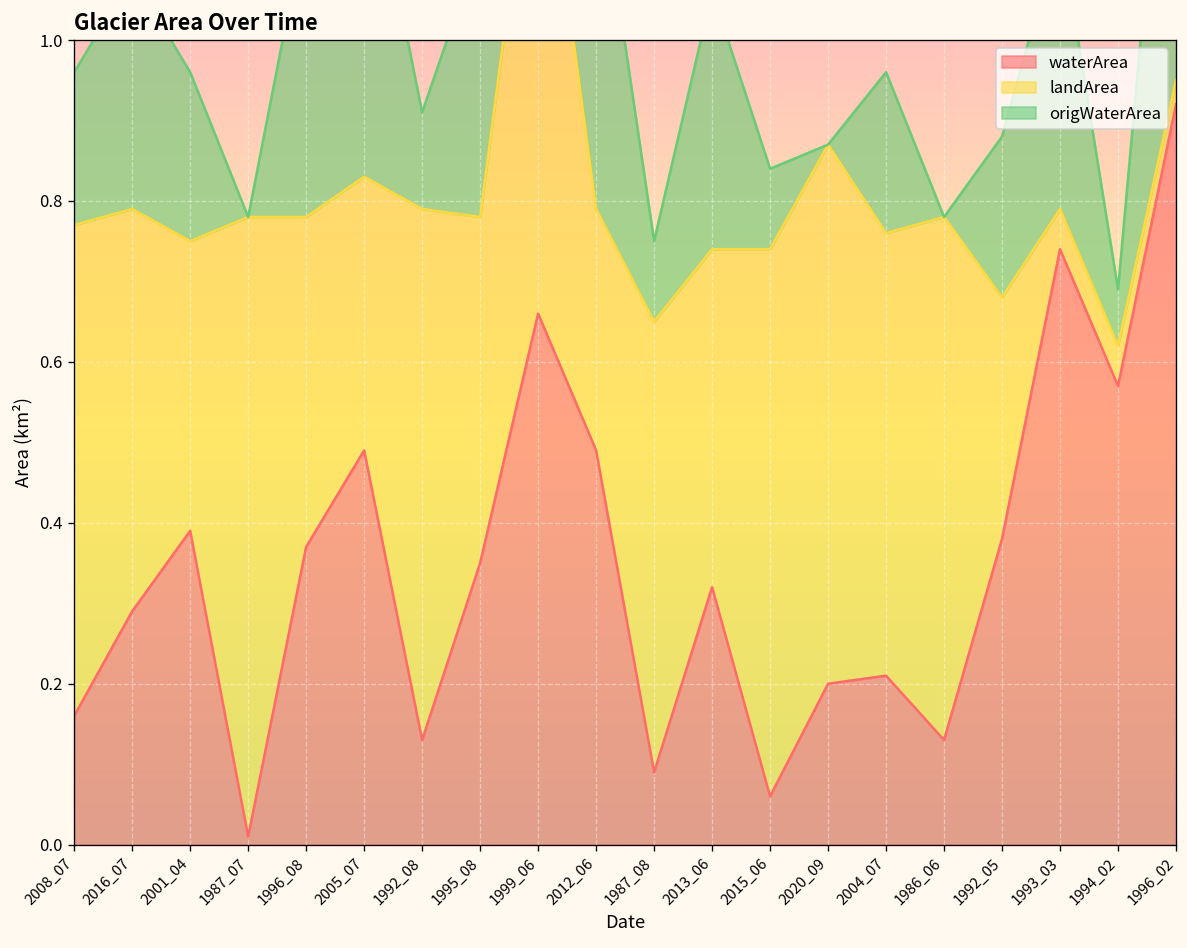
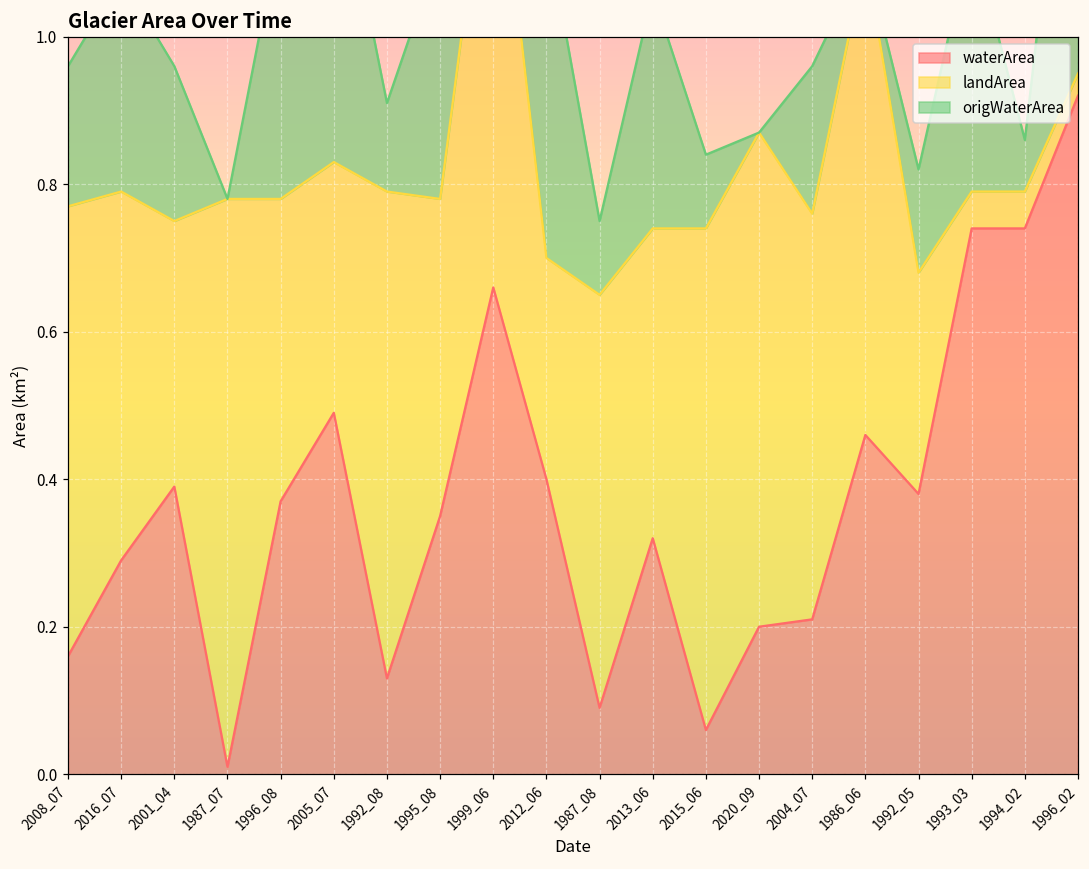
waterArea, 2012_06: 0.49 -> 0.40
waterArea, 1986_06: 0.13 -> 0.46
origWaterArea, 1992_05: 0.20 -> 0.14
waterArea, 1994_02: 0.57 -> 0.74
